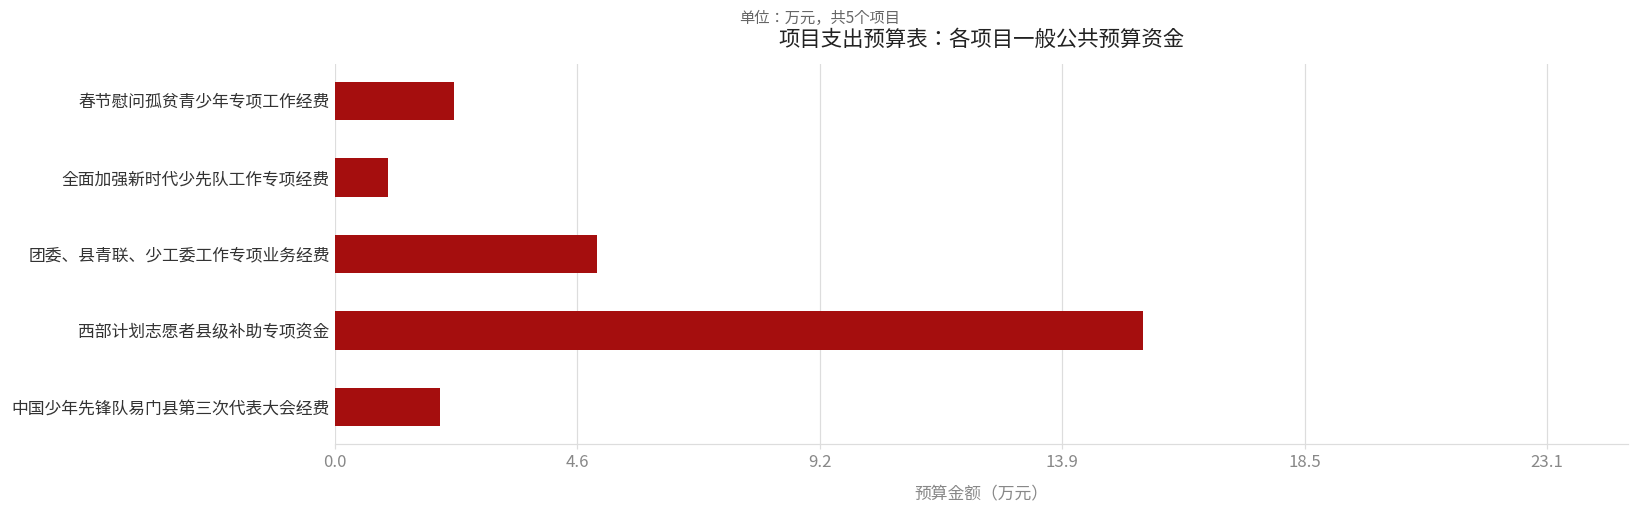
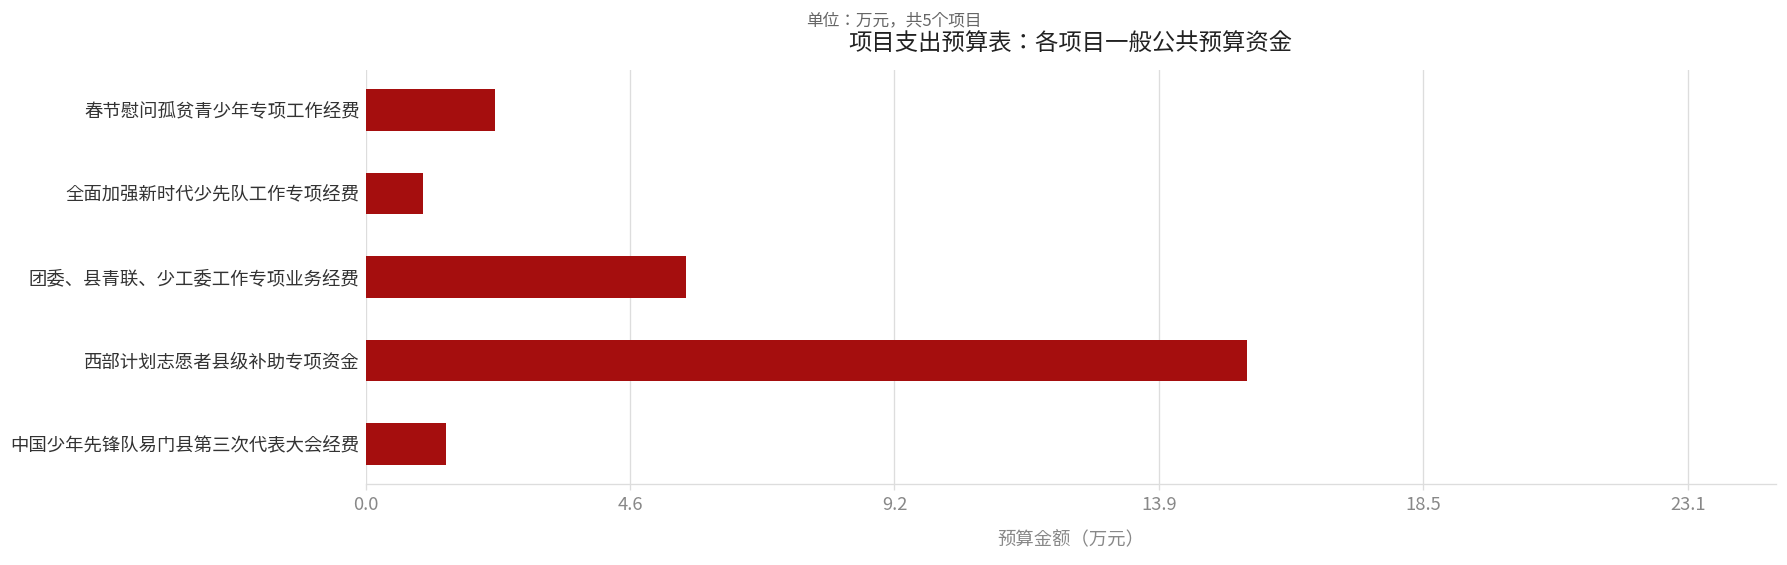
团委、县青联、少工委工作专项业务经费: 5.0 -> 5.6
中国少年先锋队易门县第三次代表大会经费: 2.0 -> 1.4
